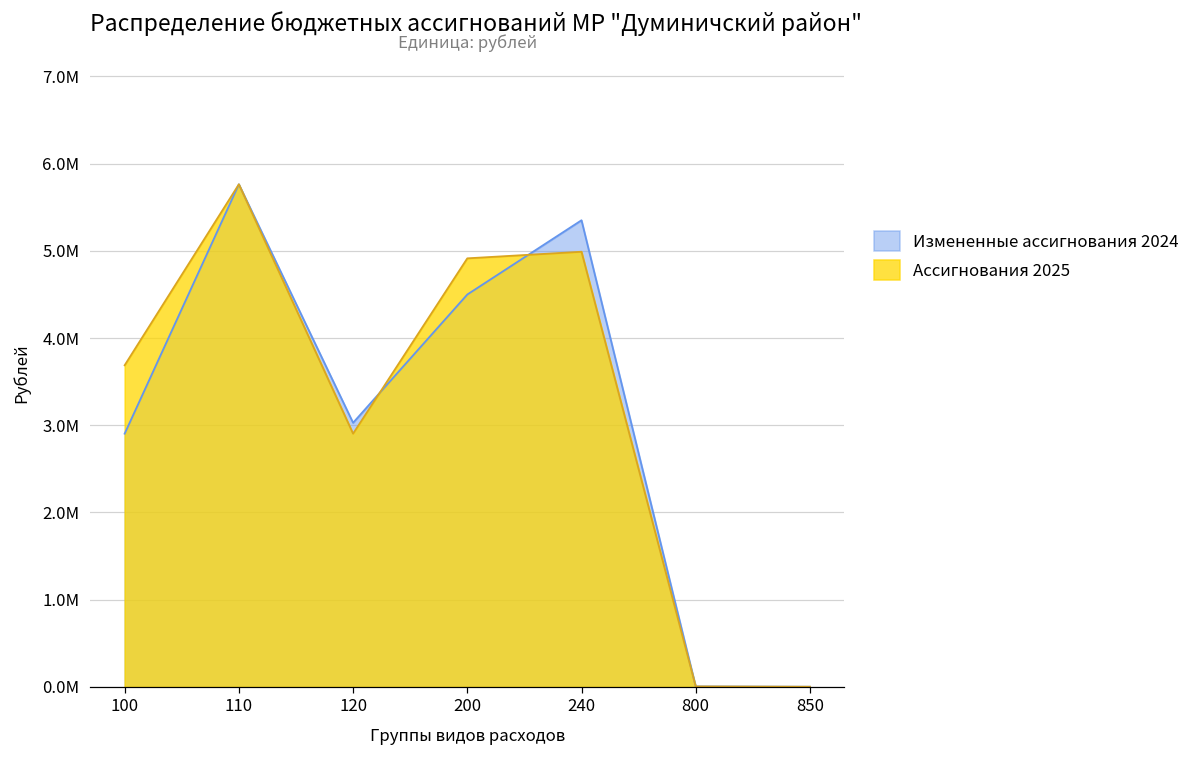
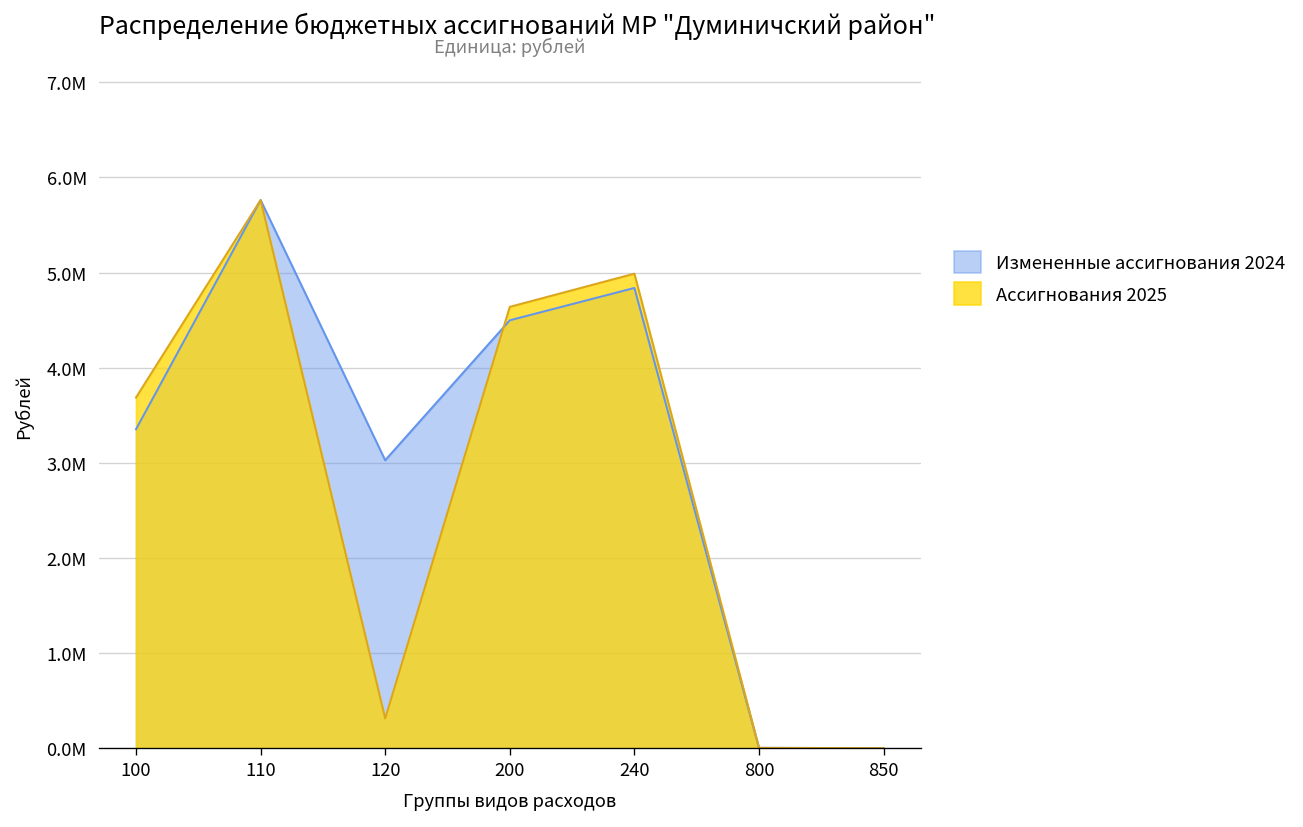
Измененные ассигнования 2024, 100: 2900000 -> 3400000
Ассигнования 2025, 120: 2900000 -> 300000
Ассигнования 2025, 200: 4900000 -> 4600000
Измененные ассигнования 2024, 240: 5400000 -> 4800000
